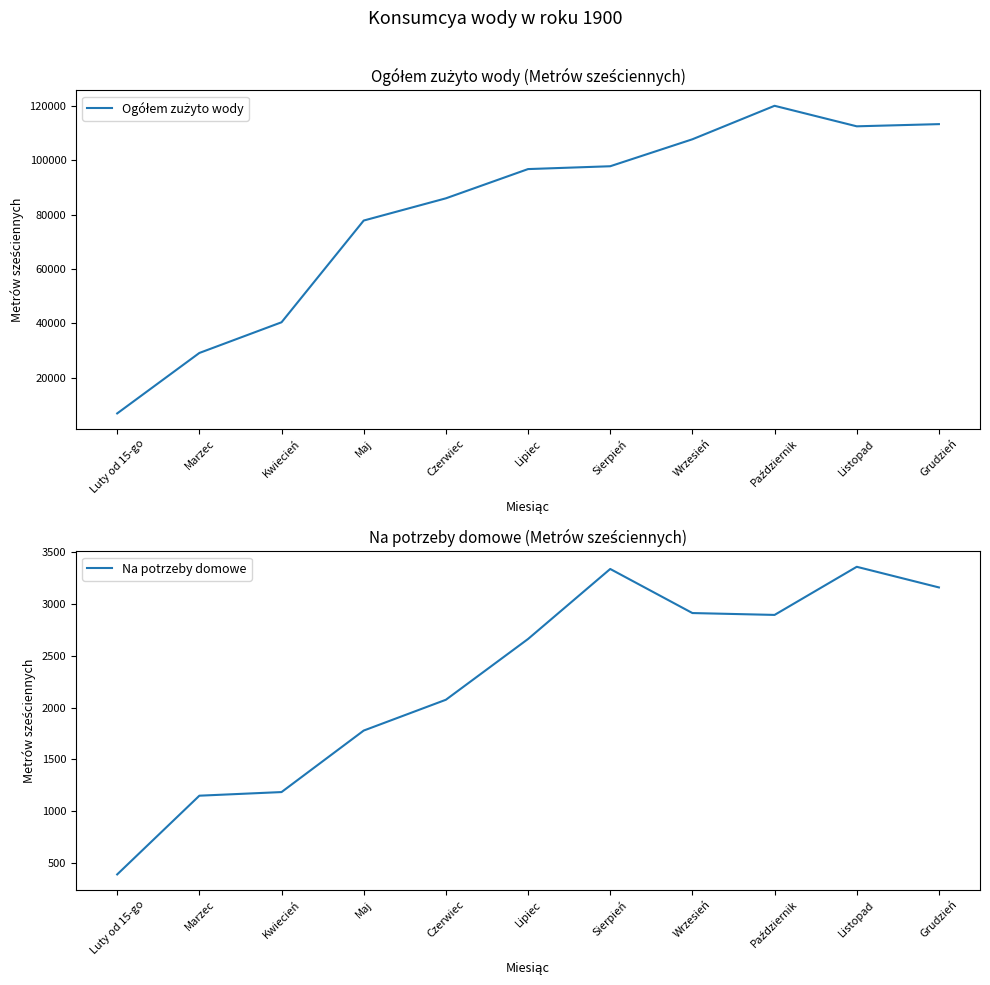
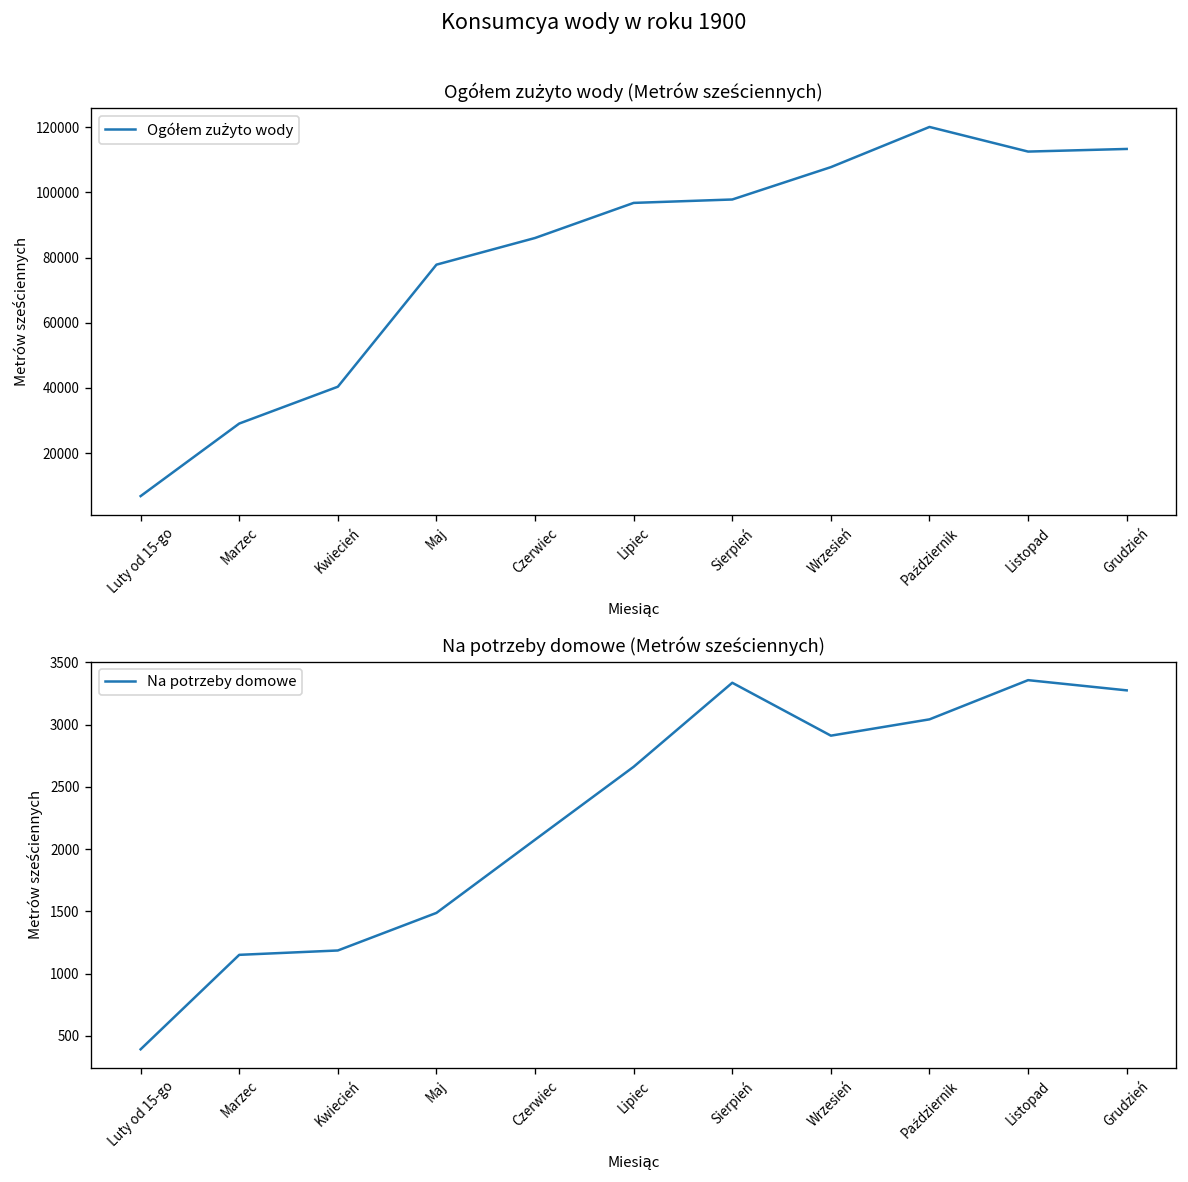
Na potrzeby domowe (Metrów sześciennych), Maj: 1780 -> 1490
Na potrzeby domowe (Metrów sześciennych), Październik: 2890 -> 3040
Na potrzeby domowe (Metrów sześciennych), Grudzień: 3160 -> 3280
